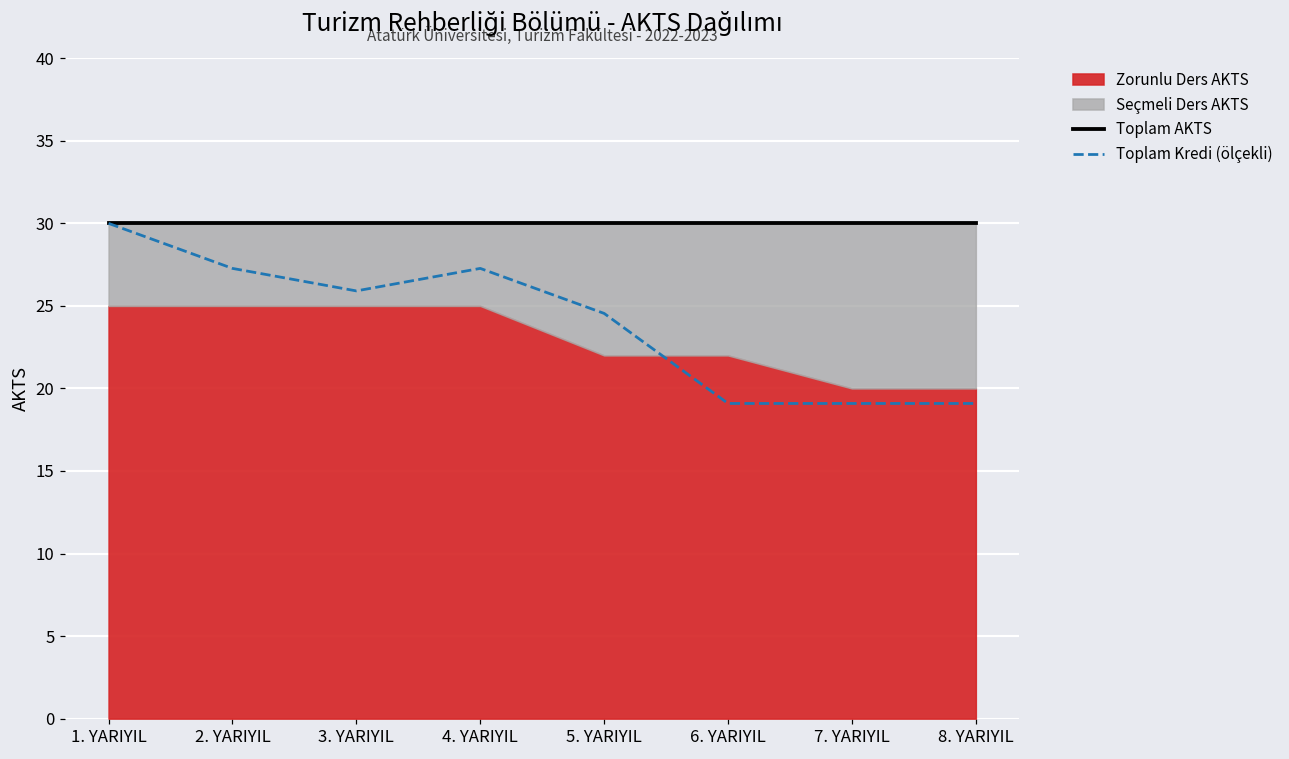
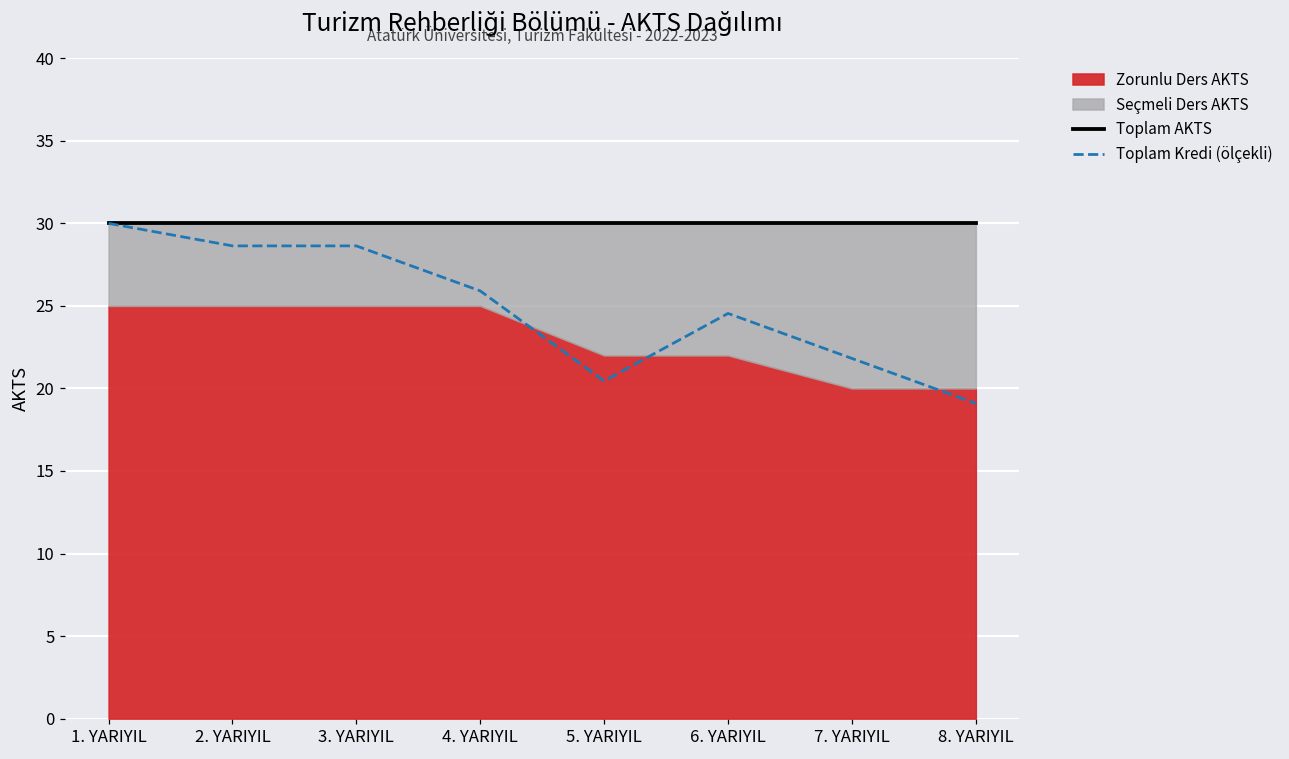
Toplam Kredi (ölçekli), 2. YARIYIL: 27.3 -> 28.6
Toplam Kredi (ölçekli), 3. YARIYIL: 25.9 -> 28.6
Toplam Kredi (ölçekli), 4. YARIYIL: 27.3 -> 25.9
Toplam Kredi (ölçekli), 5. YARIYIL: 24.5 -> 20.5
Toplam Kredi (ölçekli), 6. YARIYIL: 19.1 -> 24.5
Toplam Kredi (ölçekli), 7. YARIYIL: 19.1 -> 21.8
